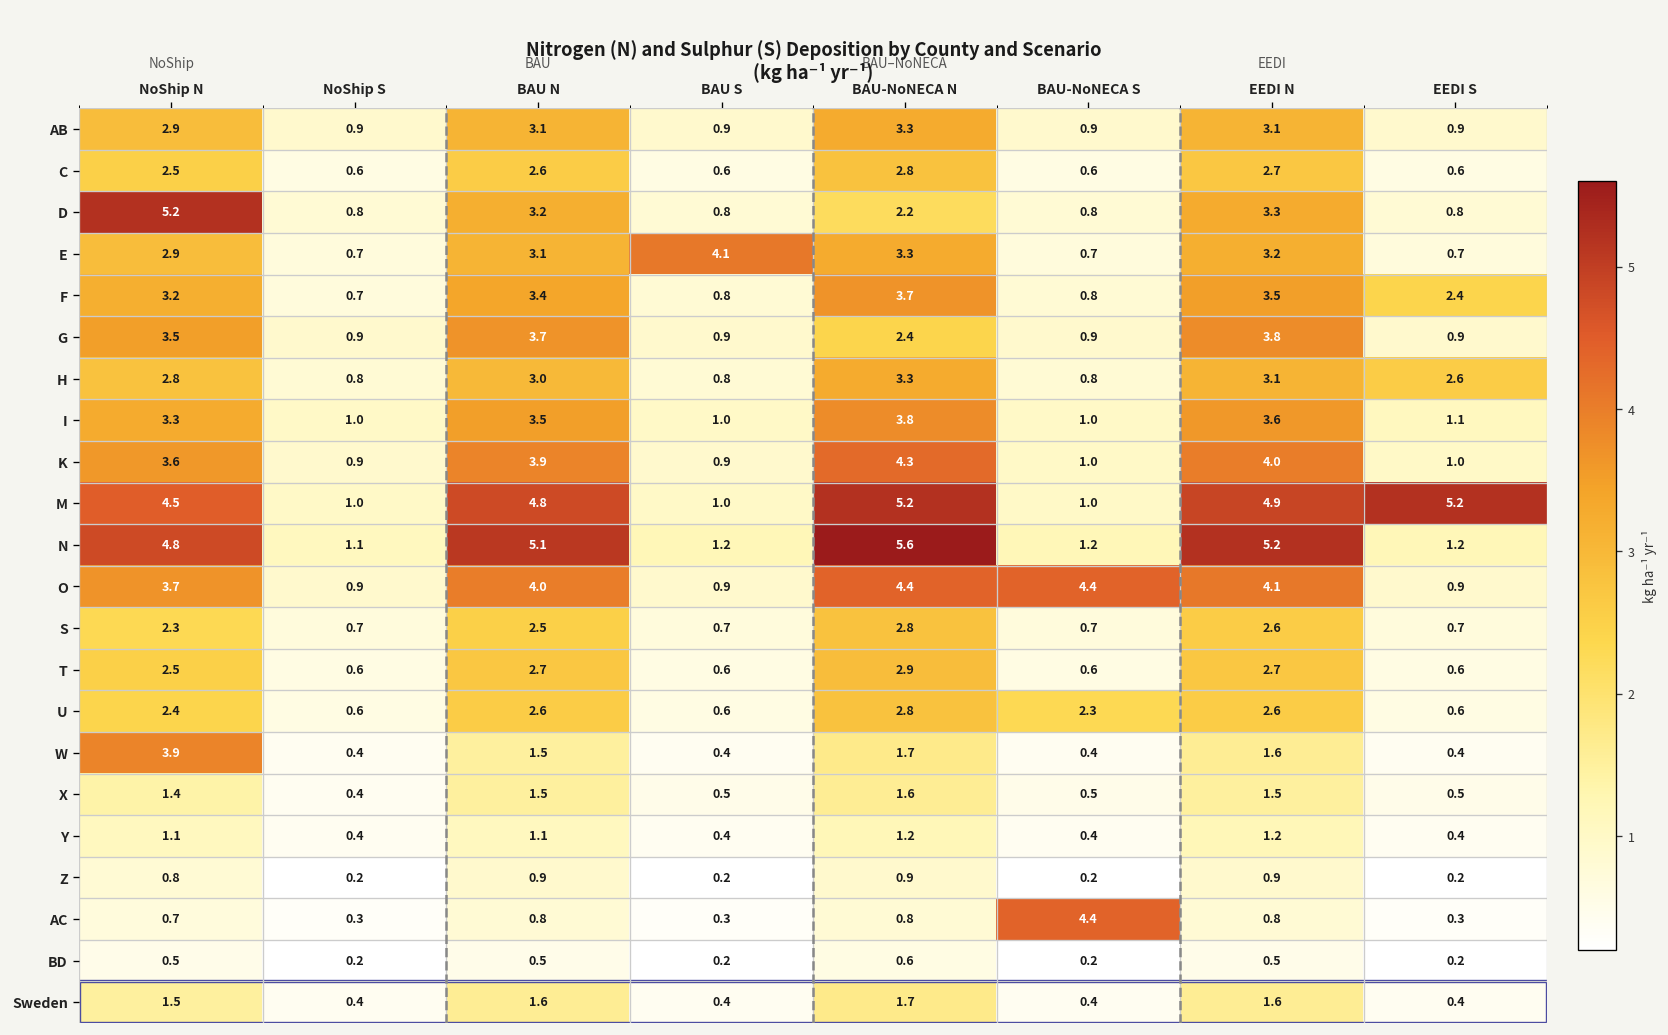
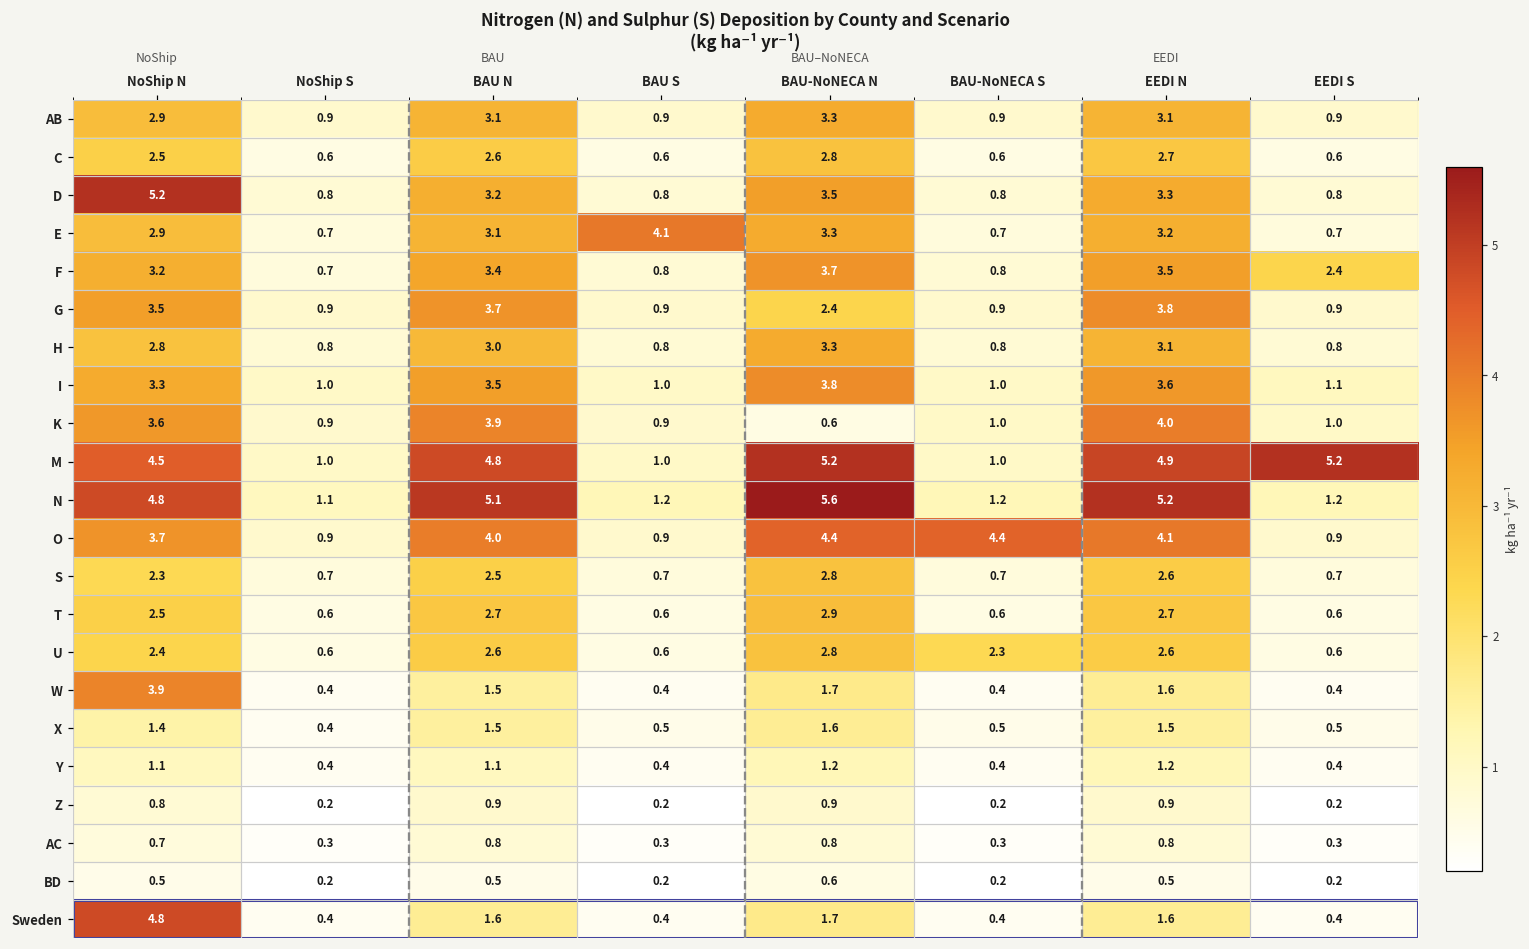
D, BAU-NoNECA N: 2.2 -> 3.5
H, EEDI S: 2.6 -> 0.8
K, BAU-NoNECA N: 4.3 -> 0.6
AC, BAU-NoNECA S: 4.4 -> 0.3
Sweden, NoShip N: 1.5 -> 4.8
